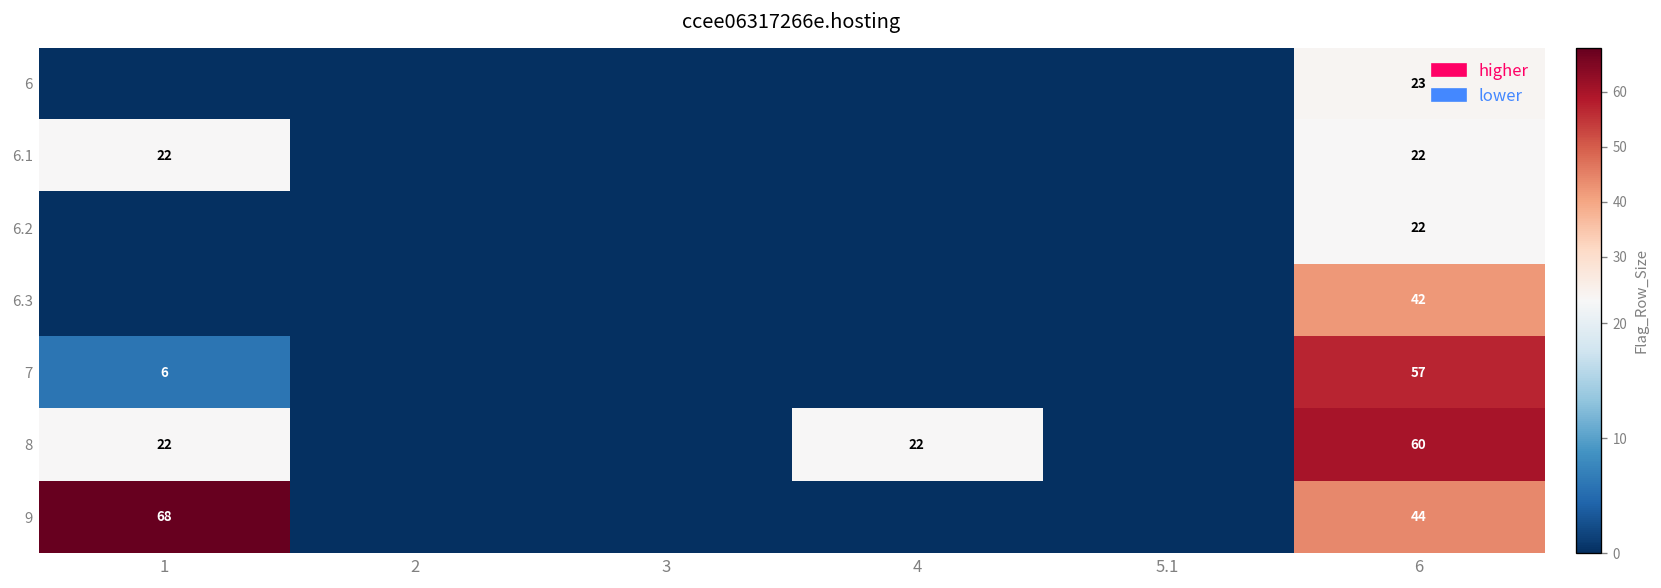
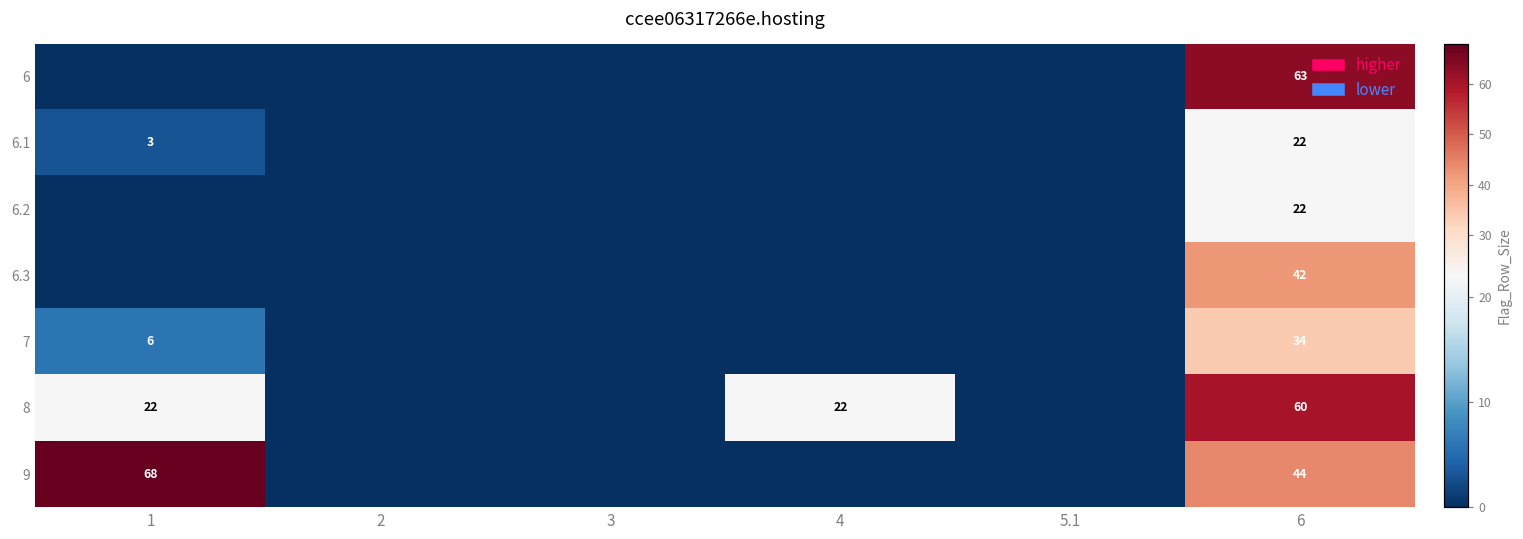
6, 6: 23 -> 63
6.1, 1: 22 -> 3
7, 6: 57 -> 34
